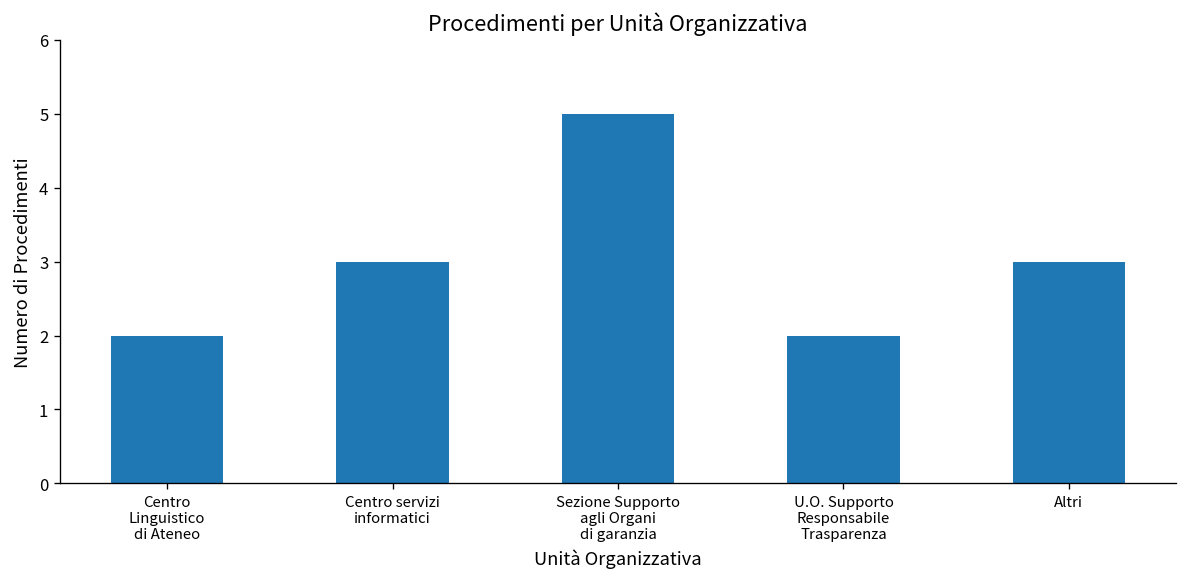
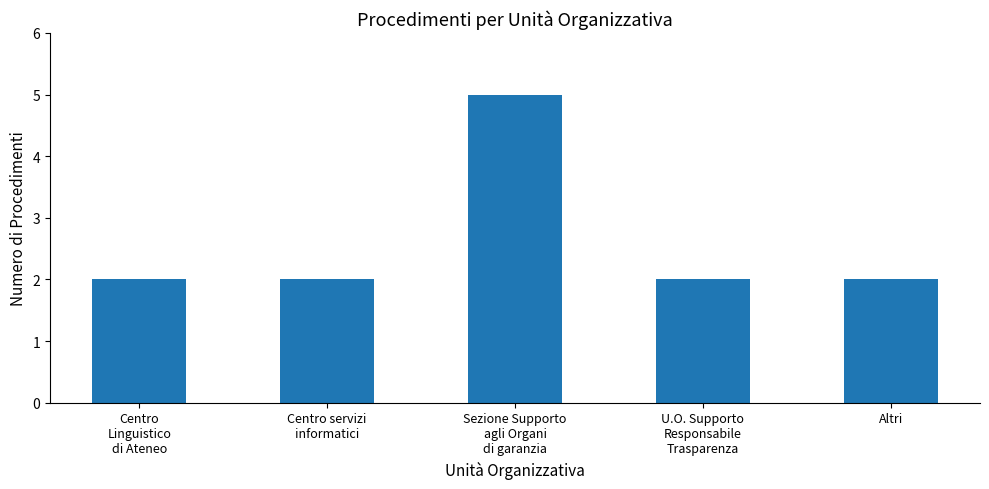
Centro servizi informatici: 3 -> 2
Altri: 3 -> 2
